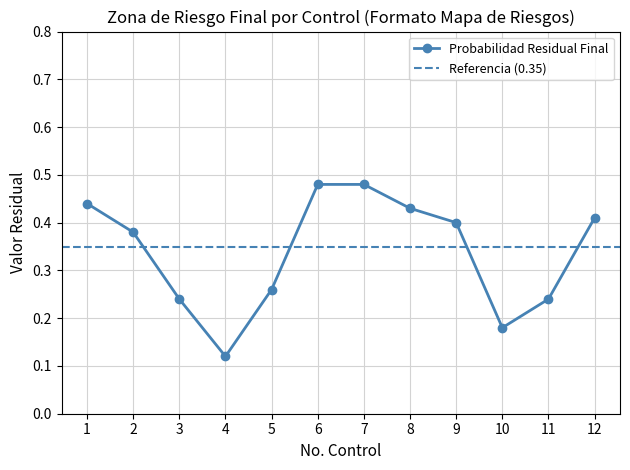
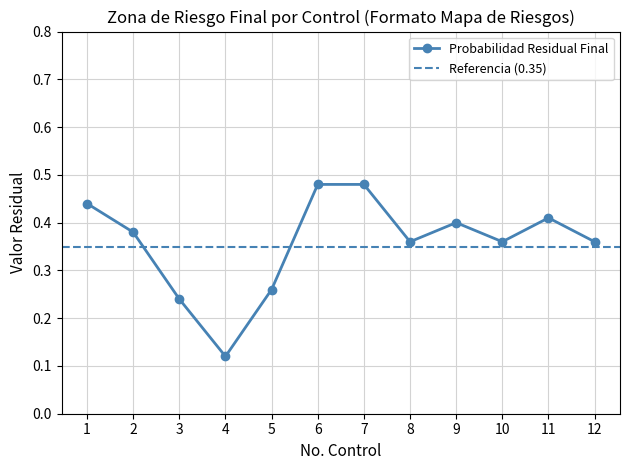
8: 0.43 -> 0.36
10: 0.18 -> 0.36
11: 0.24 -> 0.41
12: 0.41 -> 0.36
